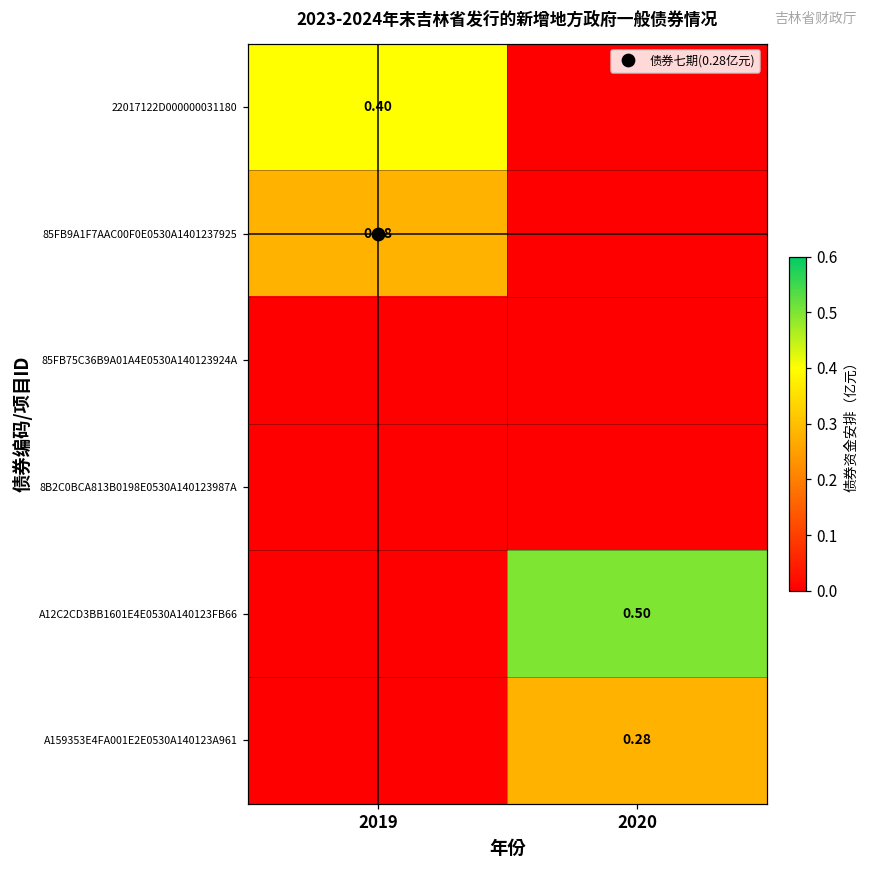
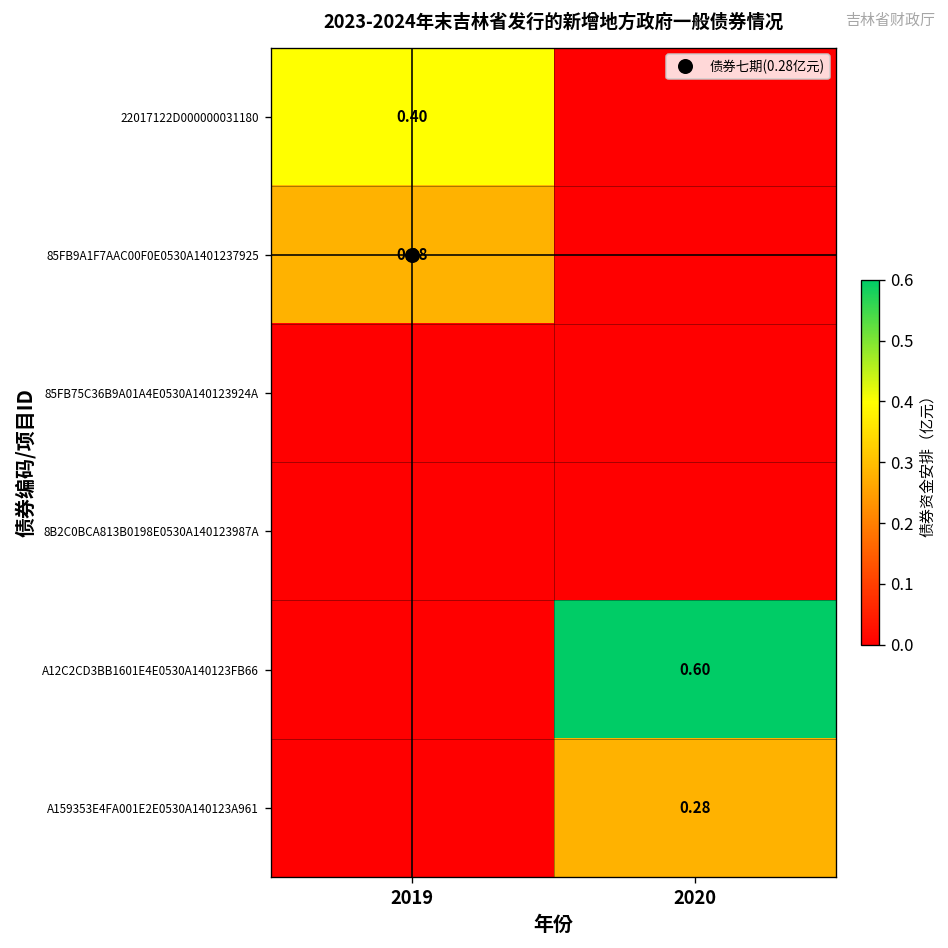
A12C2CD3BB1601E4E0530A140123FB66, 2020: 0.50 -> 0.60
